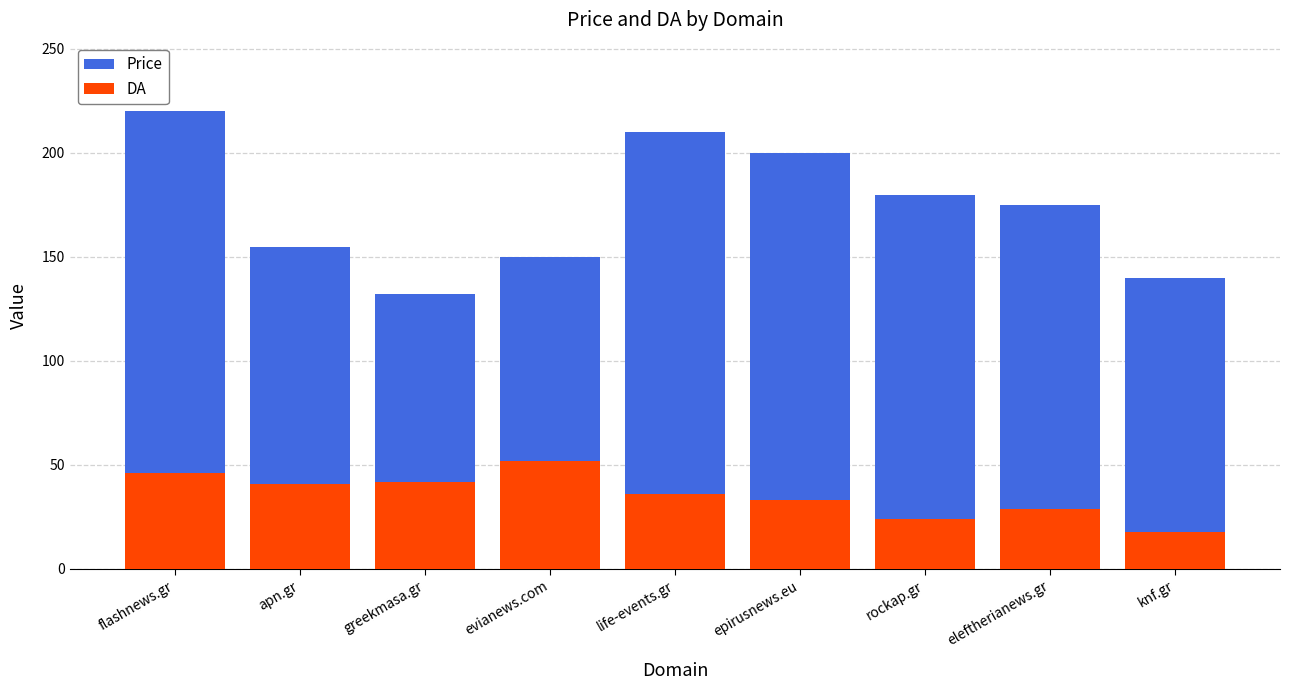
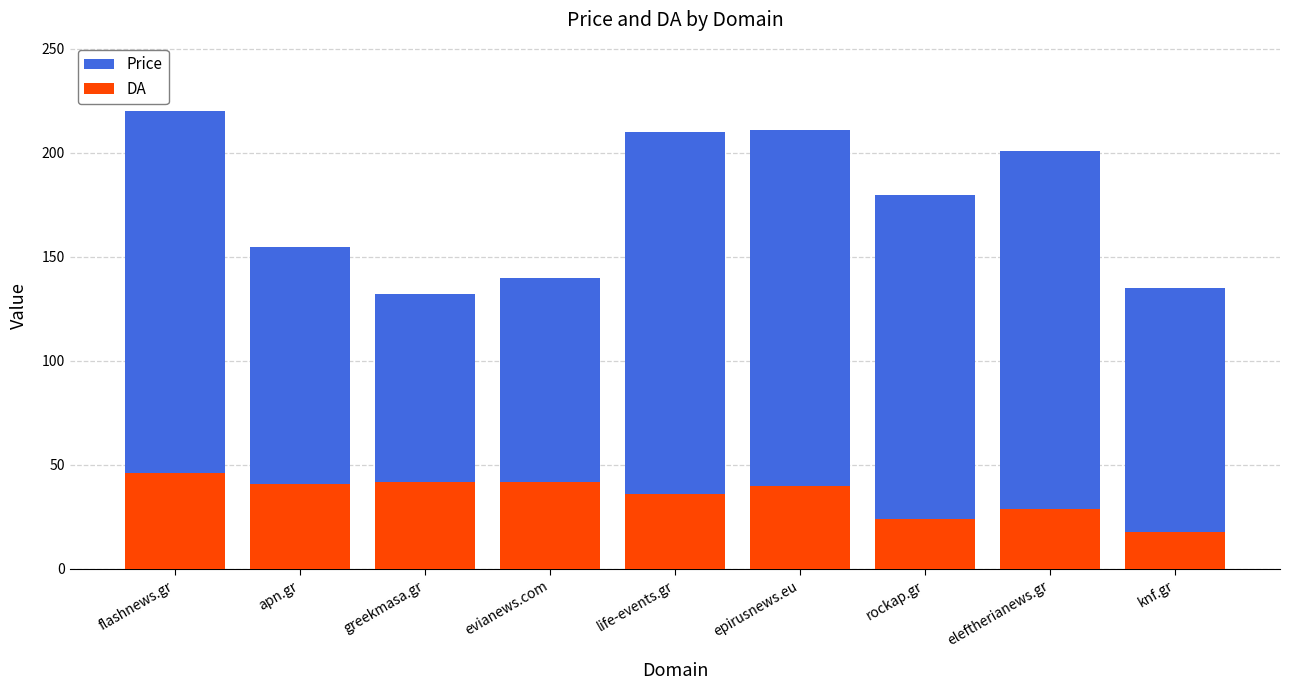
Price, evianews.com: 150 -> 140
DA, evianews.com: 52 -> 42
Price, epirusnews.eu: 200 -> 211
DA, epirusnews.eu: 33 -> 40
Price, eleftherianews.gr: 175 -> 201
Price, knf.gr: 140 -> 135
